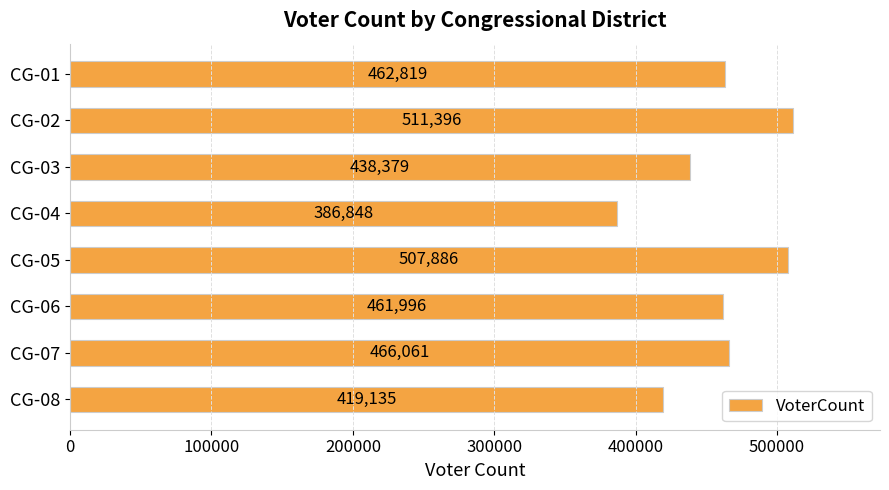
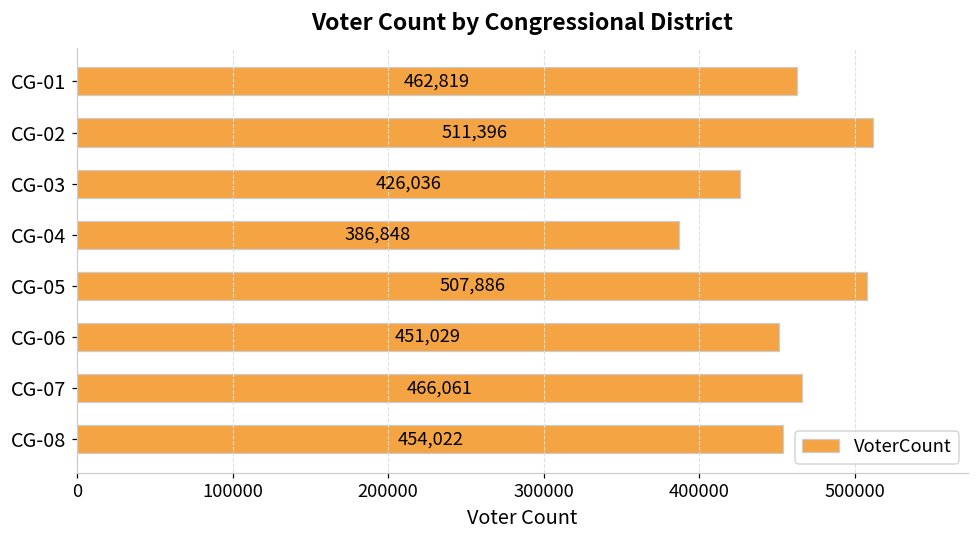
CG-03: 438,379 -> 426,036
CG-06: 461,996 -> 451,029
CG-08: 419,135 -> 454,022
